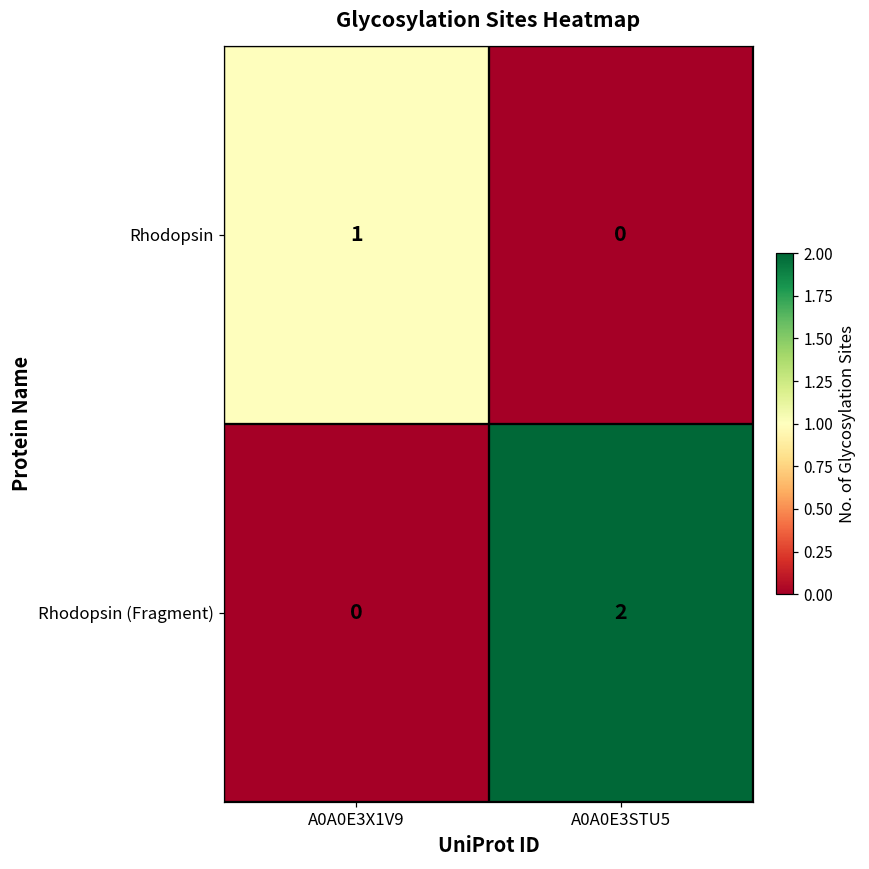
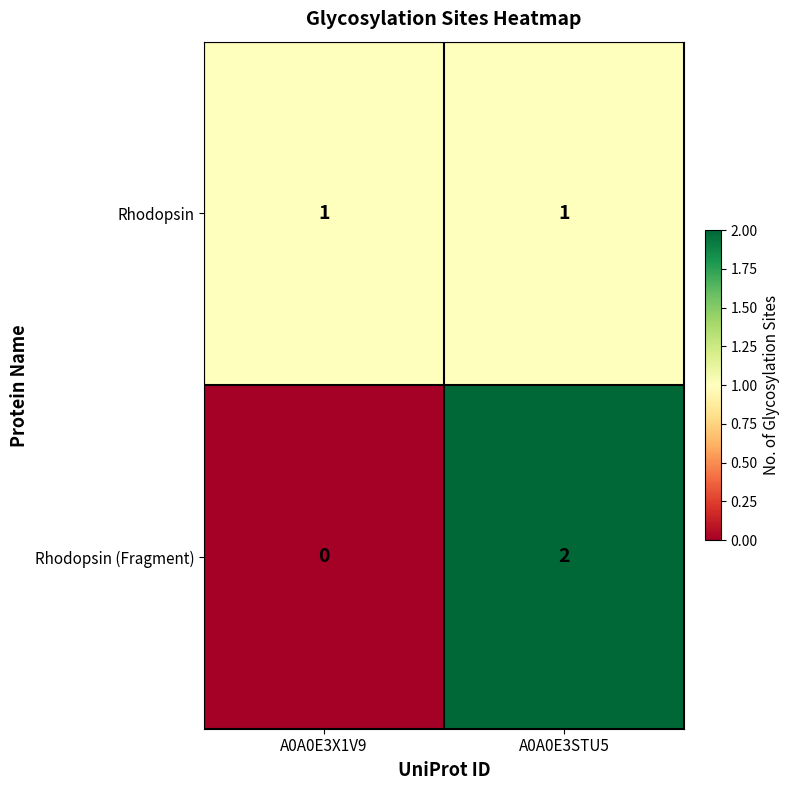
Rhodopsin, A0A0E3STU5: 0 -> 1
